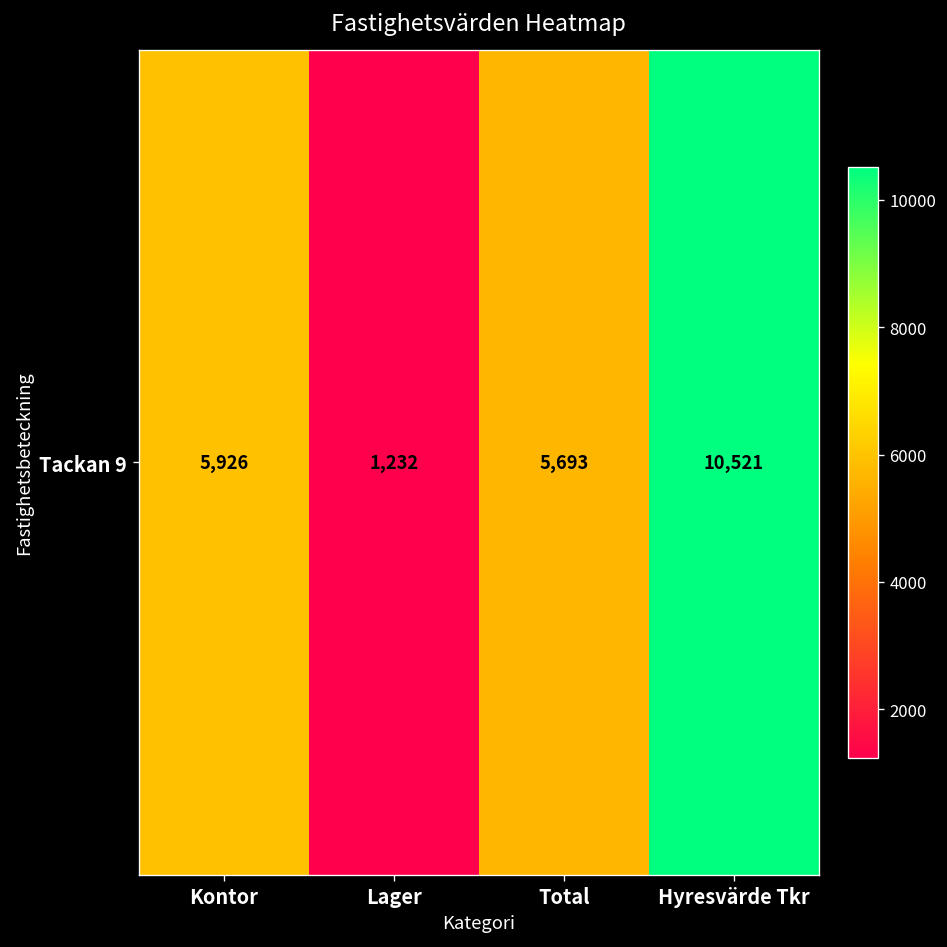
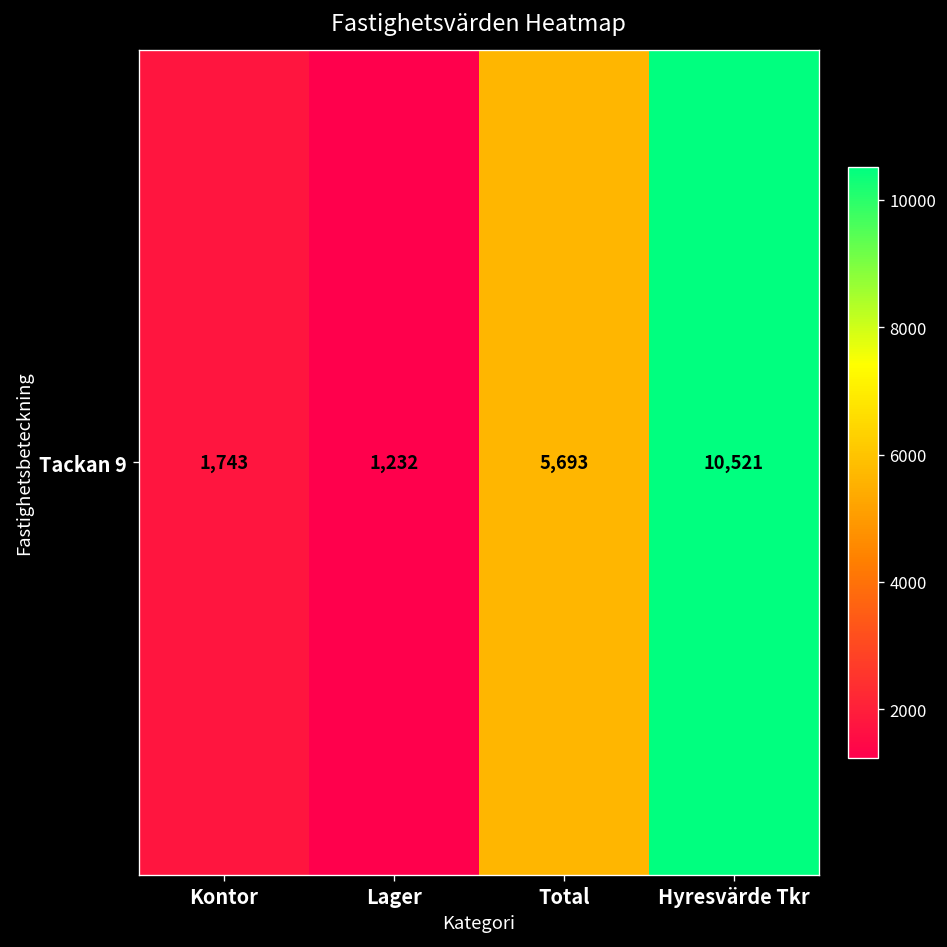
Tackan 9, Kontor: 5,926 -> 1,743
